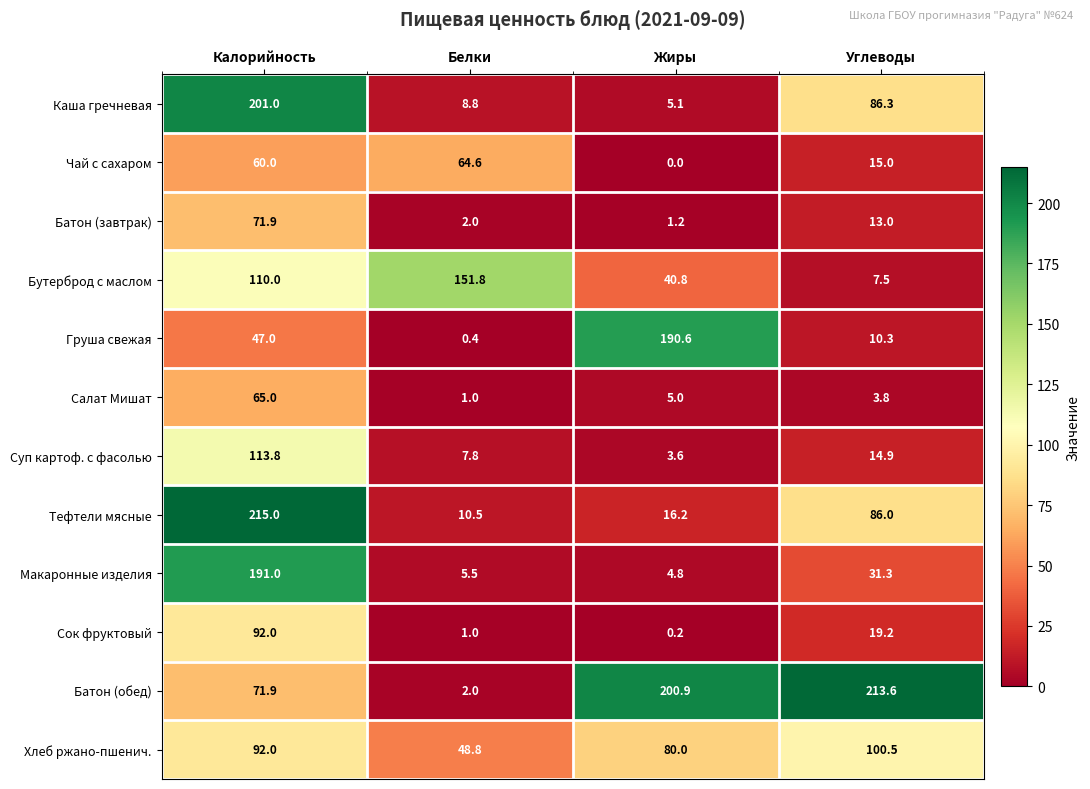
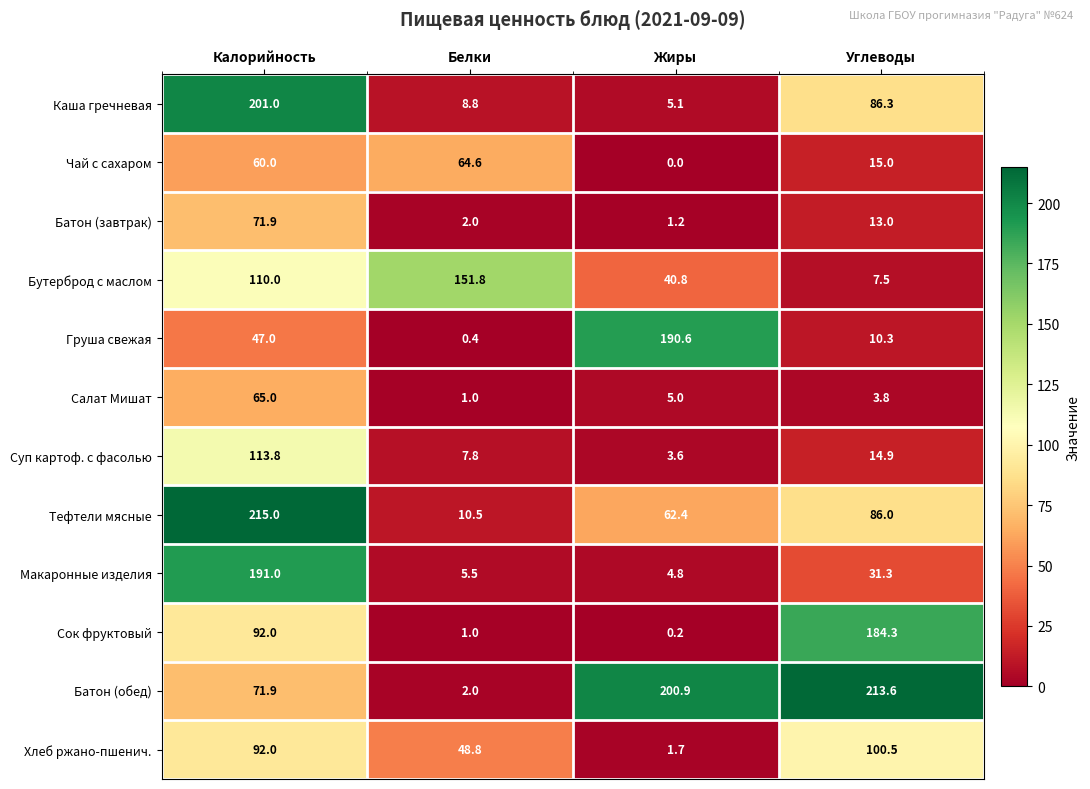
Тефтели мясные, Жиры: 16.2 -> 62.4
Сок фруктовый, Углеводы: 19.2 -> 184.3
Хлеб ржано-пшенич., Жиры: 80.0 -> 1.7
